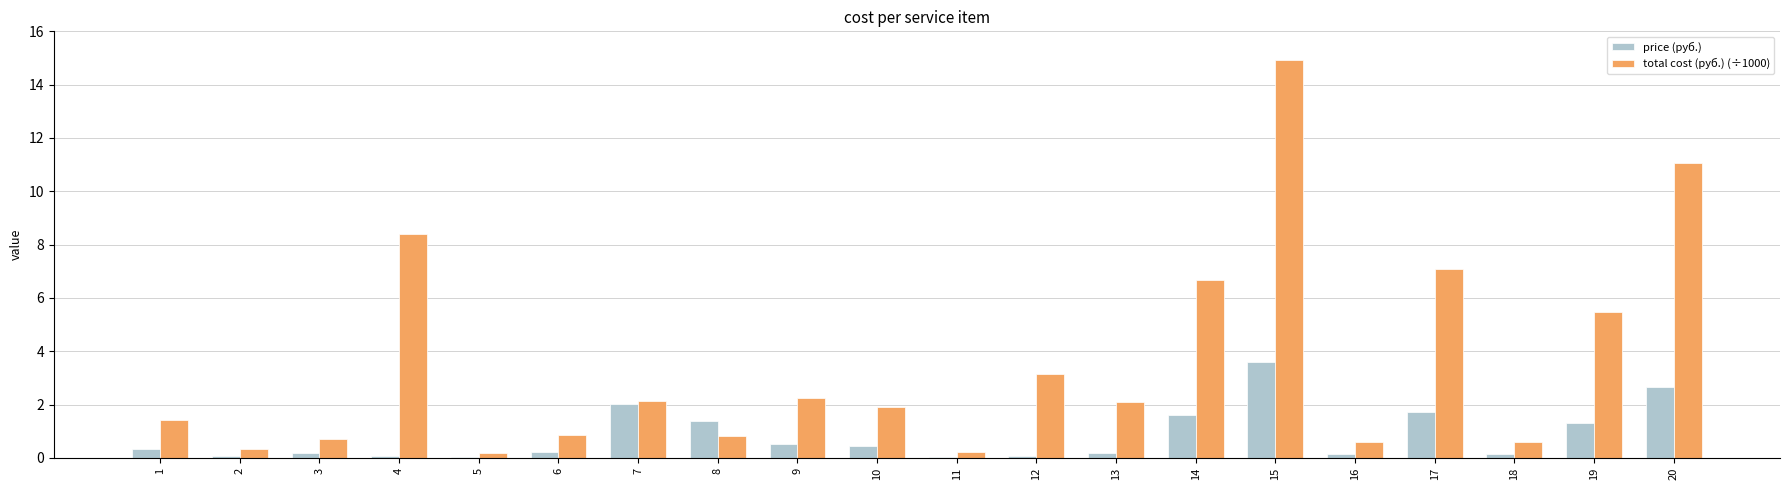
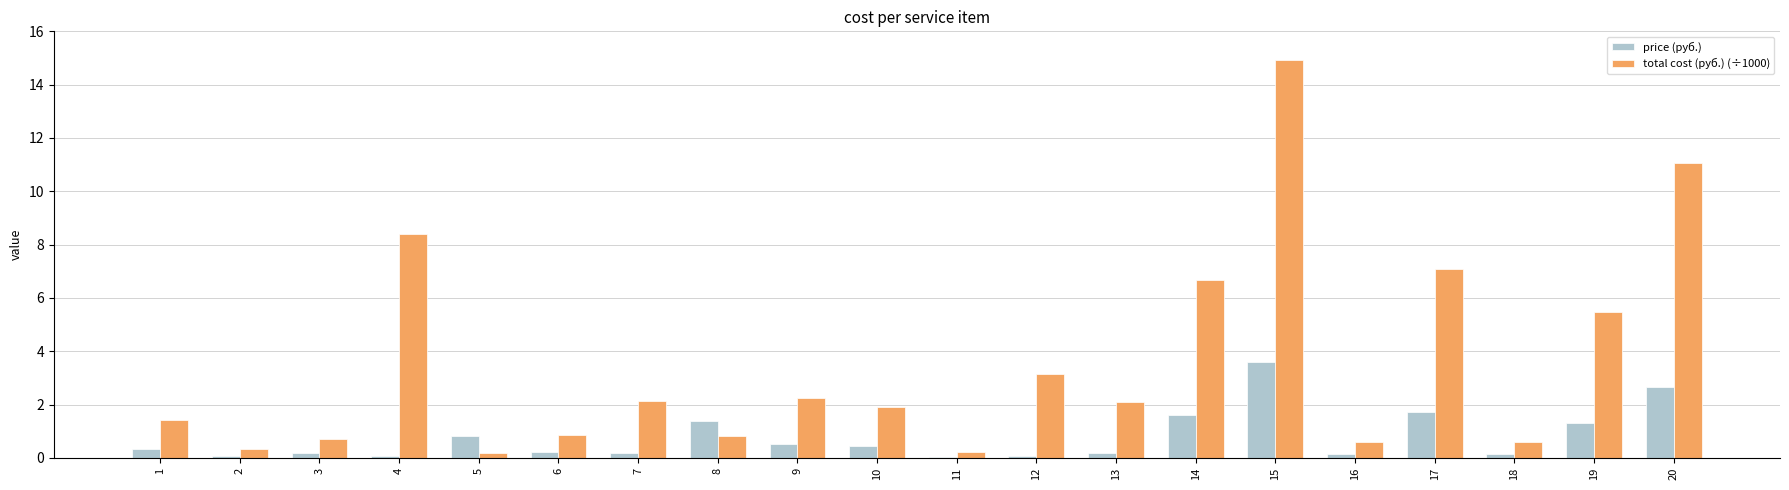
price (руб.), 5: 0.0 -> 0.8
price (руб.), 7: 2.0 -> 0.2
